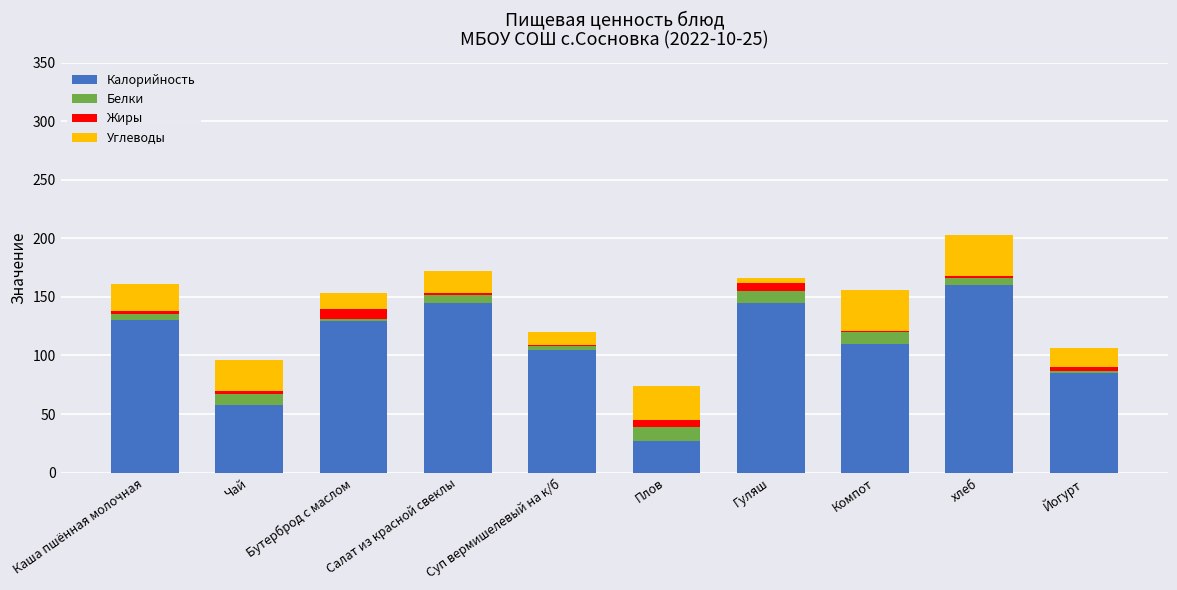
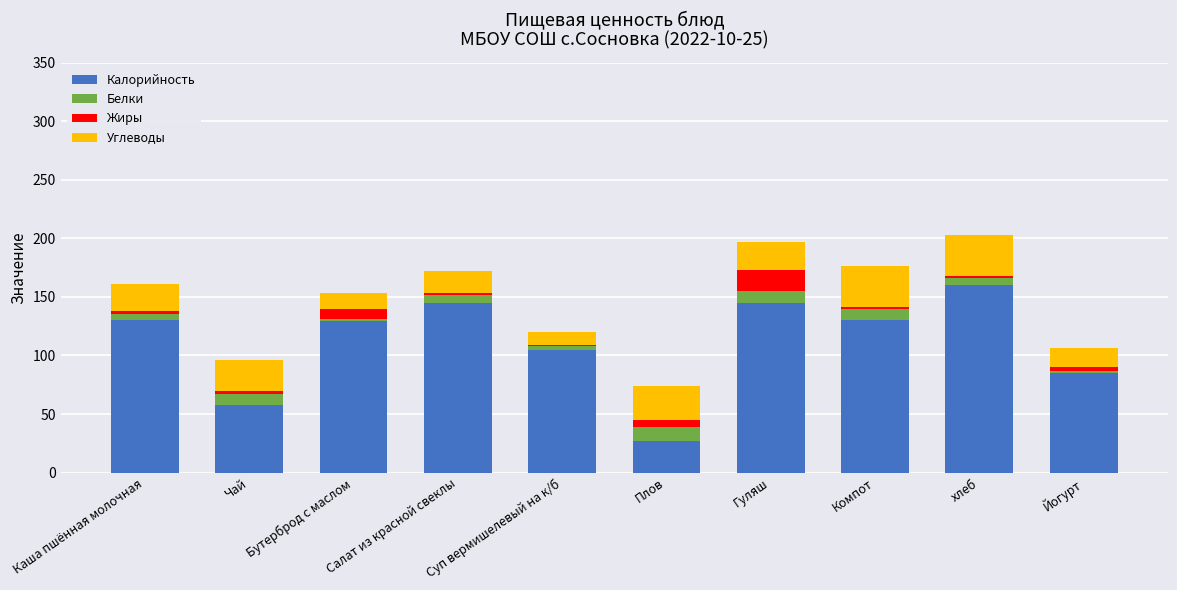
Жиры, Гуляш: 7 -> 18
Углеводы, Гуляш: 4 -> 24
Калорийность, Компот: 110 -> 130
